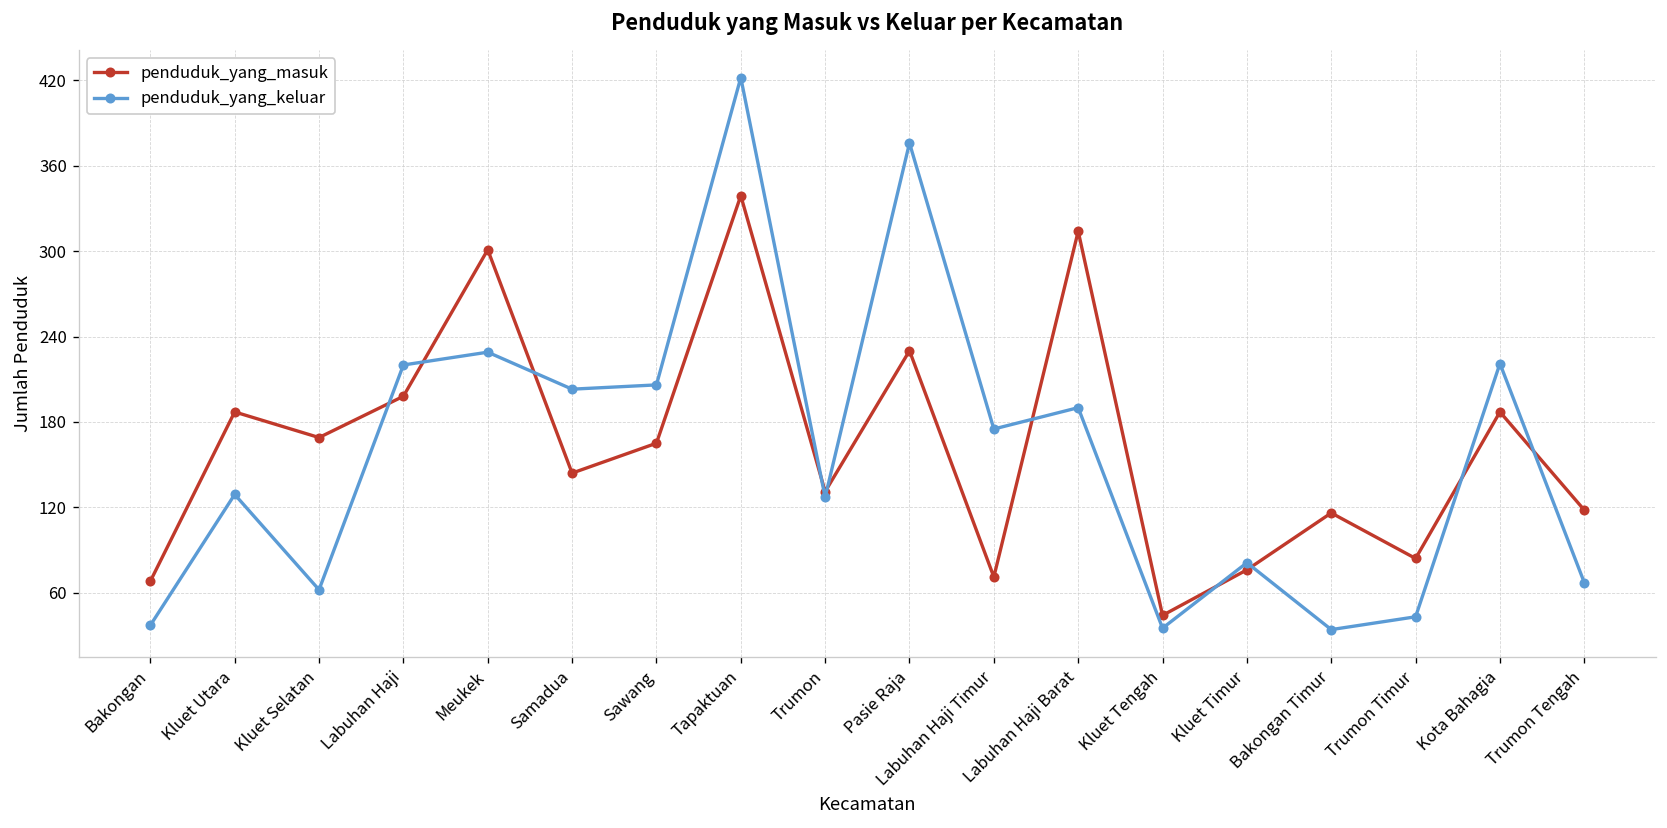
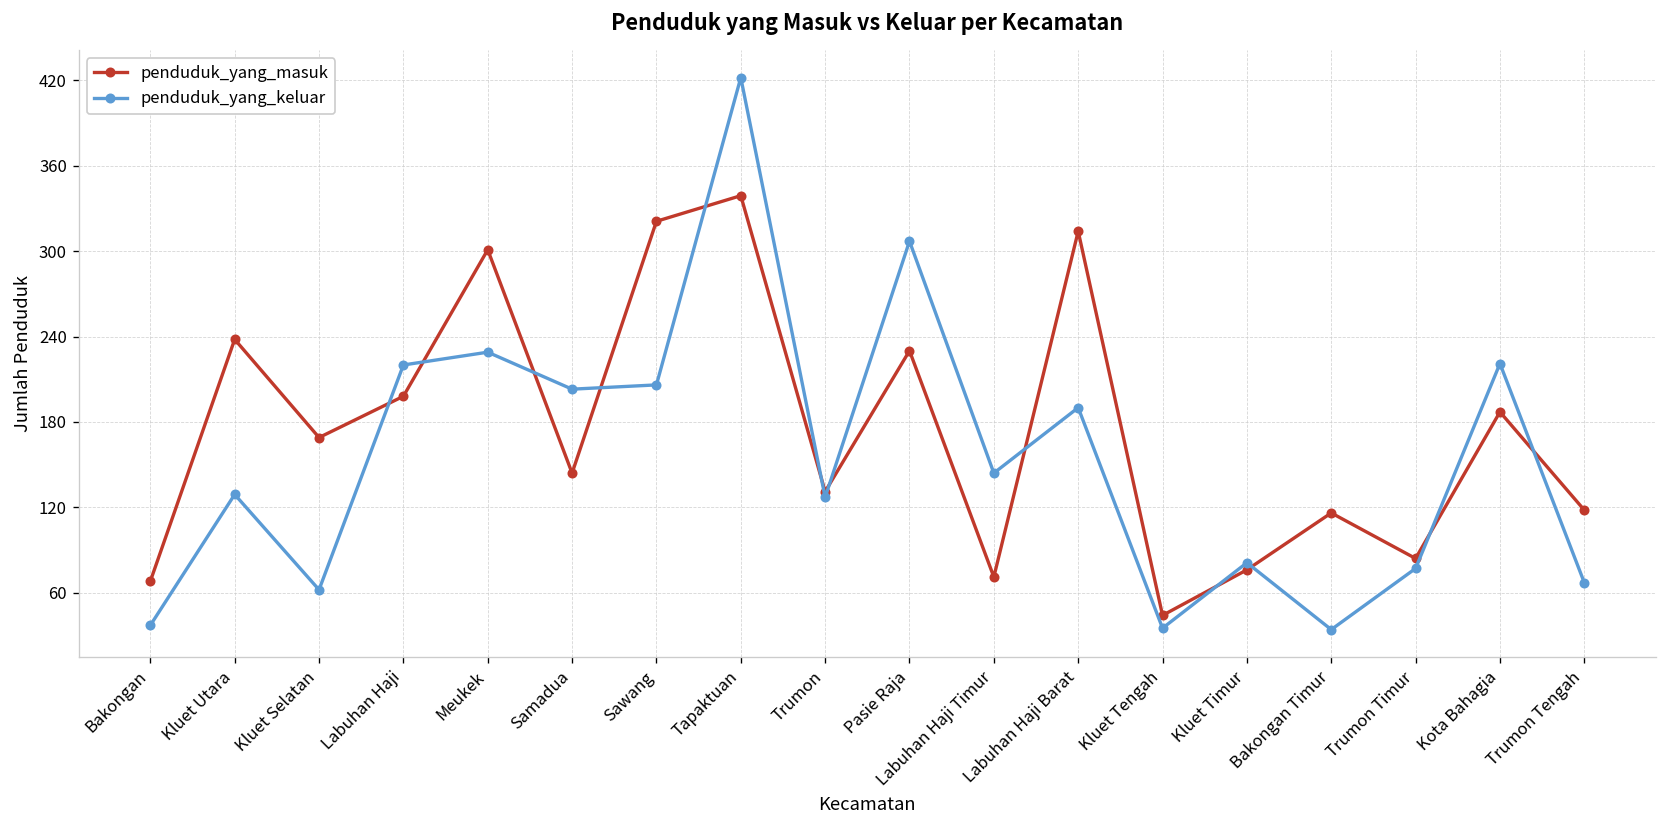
penduduk_yang_masuk, Kluet Utara: 187 -> 238
penduduk_yang_masuk, Sawang: 165 -> 321
penduduk_yang_keluar, Pasie Raja: 376 -> 307
penduduk_yang_keluar, Labuhan Haji Timur: 175 -> 144
penduduk_yang_keluar, Trumon Timur: 43 -> 77
